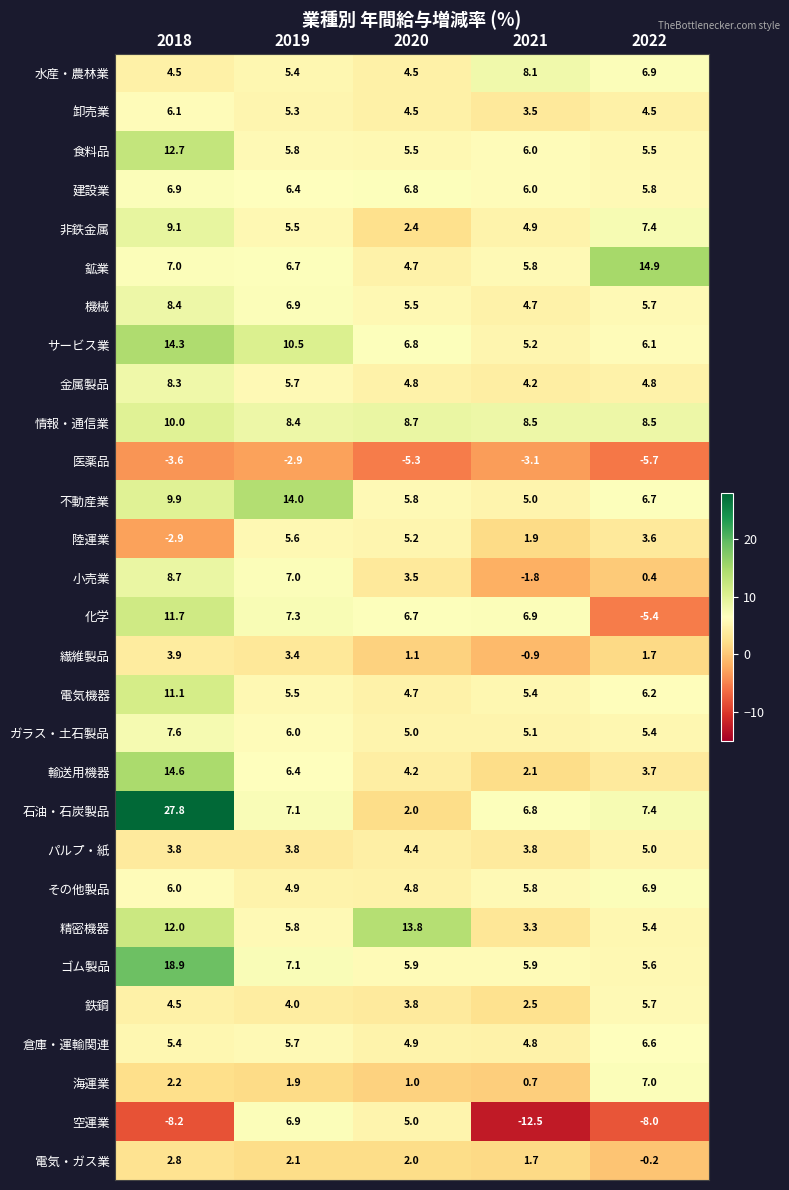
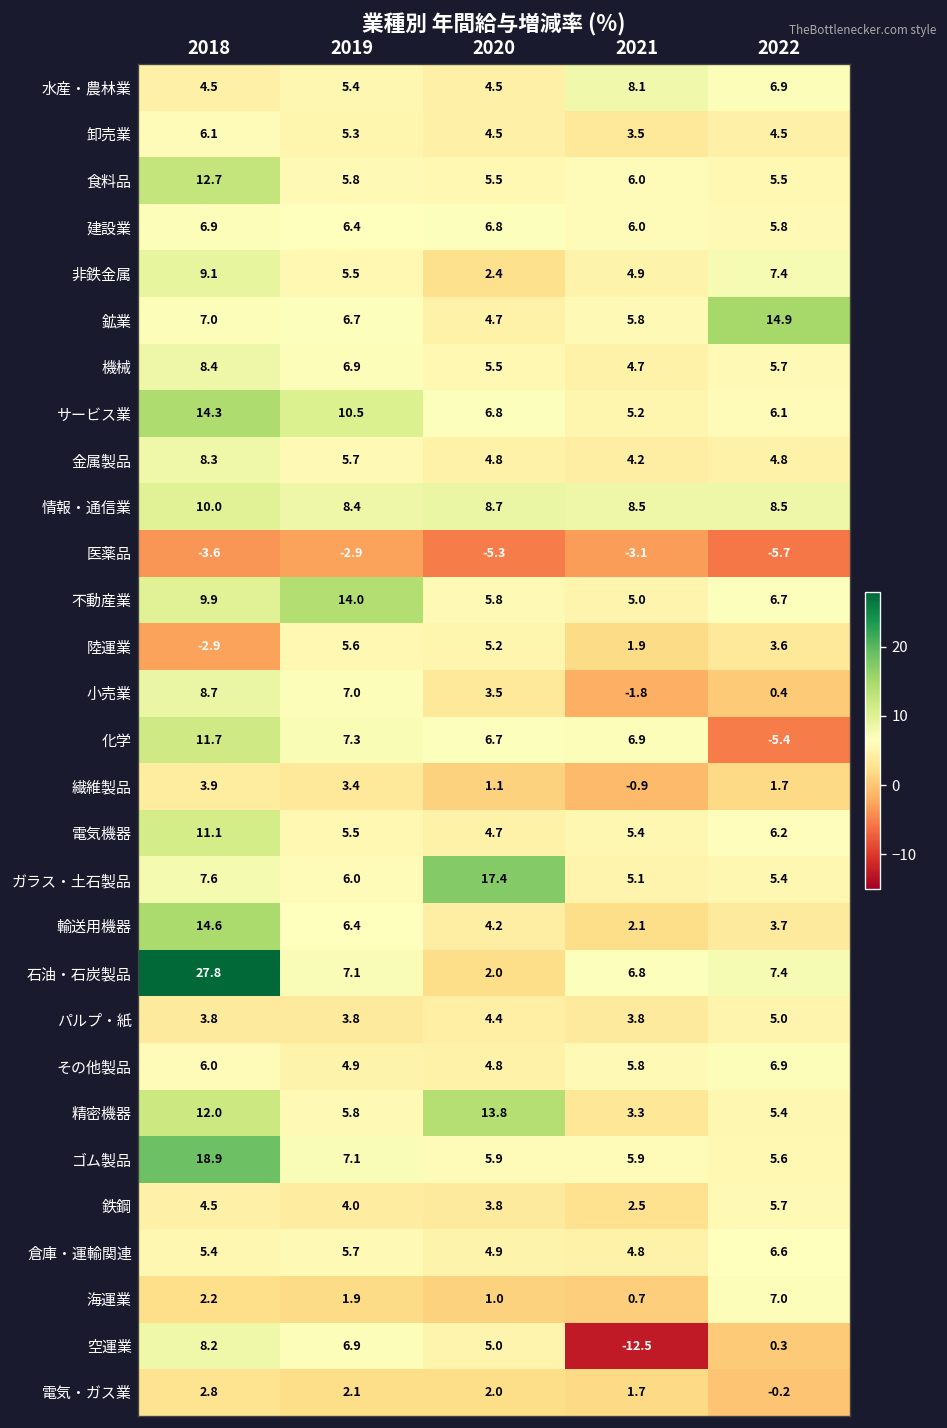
ガラス・土石製品, 2020: 5.0 -> 17.4
空運業, 2018: -8.2 -> 8.2
空運業, 2022: -8.0 -> 0.3
